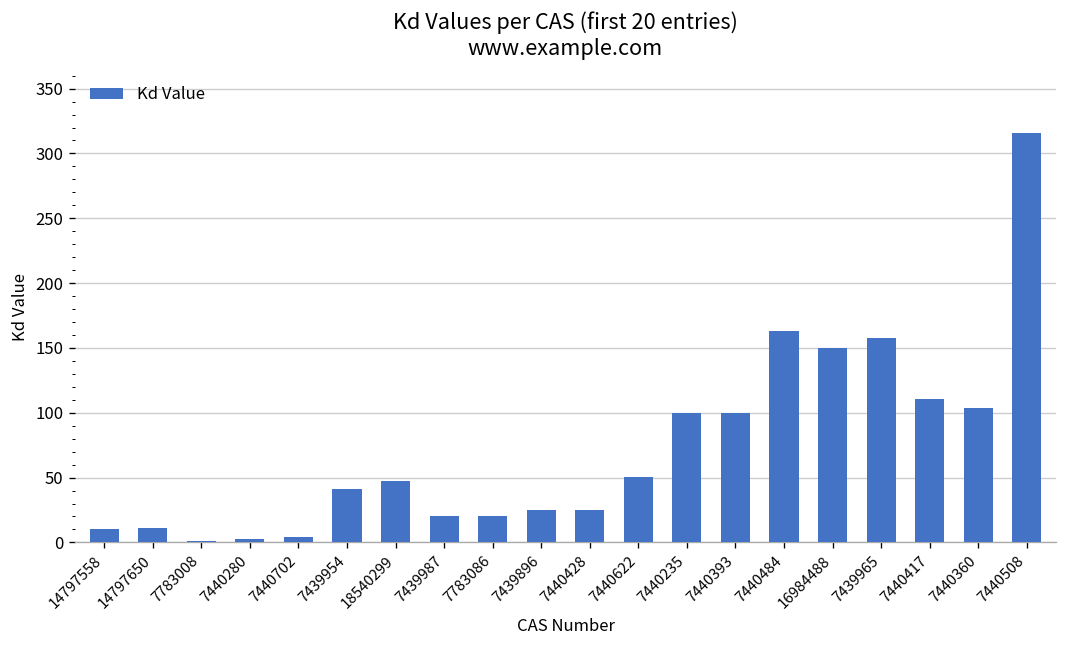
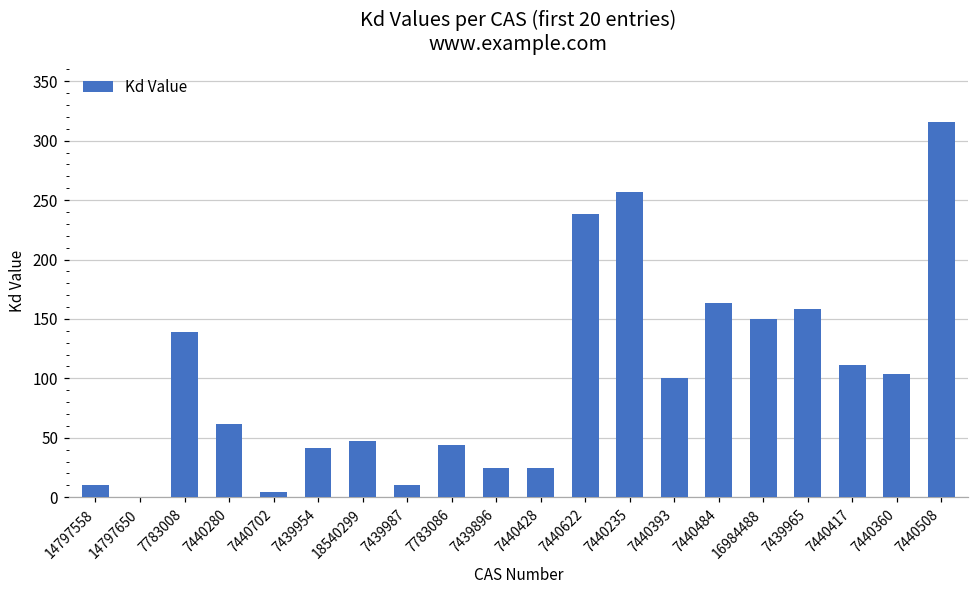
14797650: 11 -> 0
7783008: 1 -> 139
7440280: 3 -> 62
7439987: 20 -> 10
7783086: 20 -> 44
7440622: 50 -> 238
7440235: 100 -> 257
